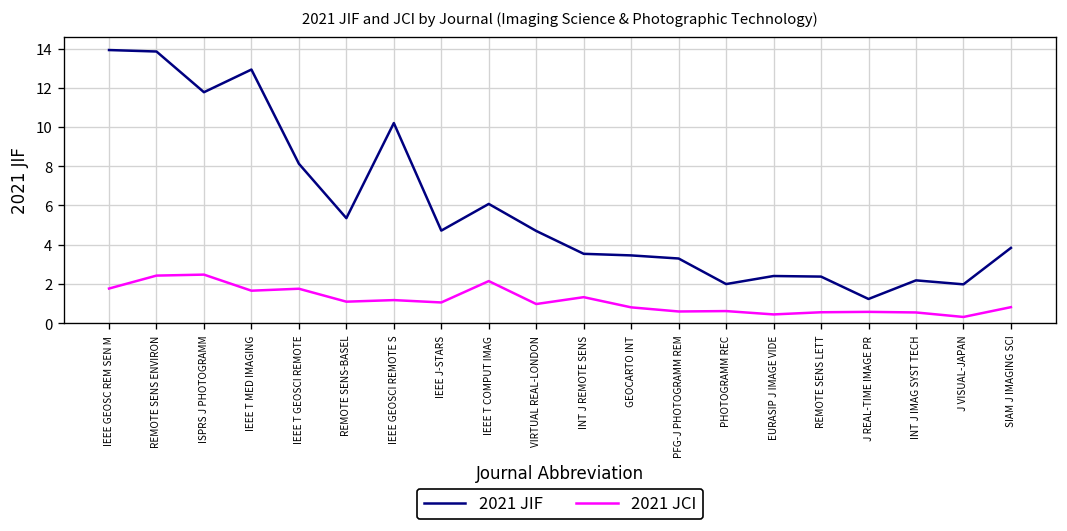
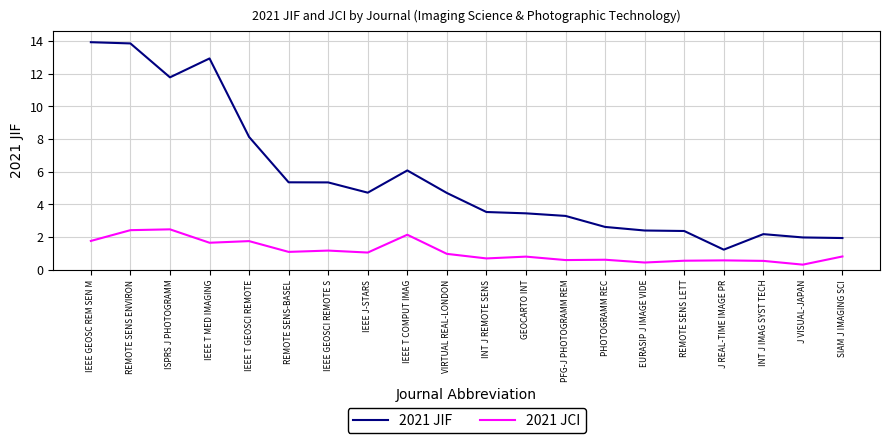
2021 JIF, IEEE GEOSCI REMOTE S: 10.2 -> 5.3
2021 JCI, INT J REMOTE SENS: 1.3 -> 0.7
2021 JIF, PHOTOGRAMM REC: 2.0 -> 2.6
2021 JIF, SIAM J IMAGING SCI: 3.8 -> 1.9
